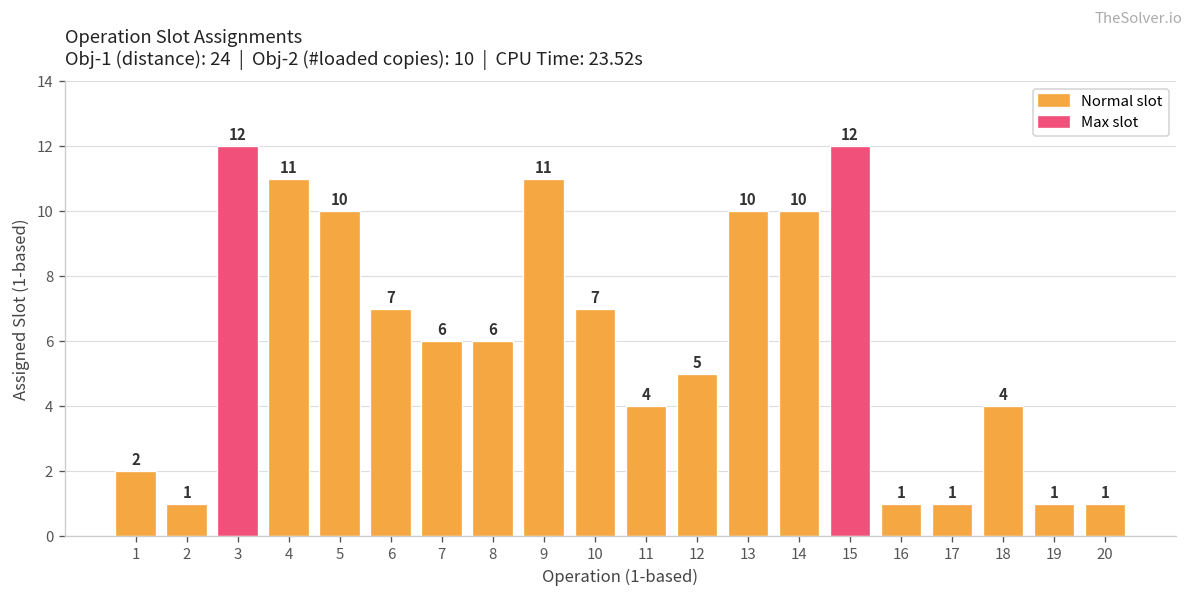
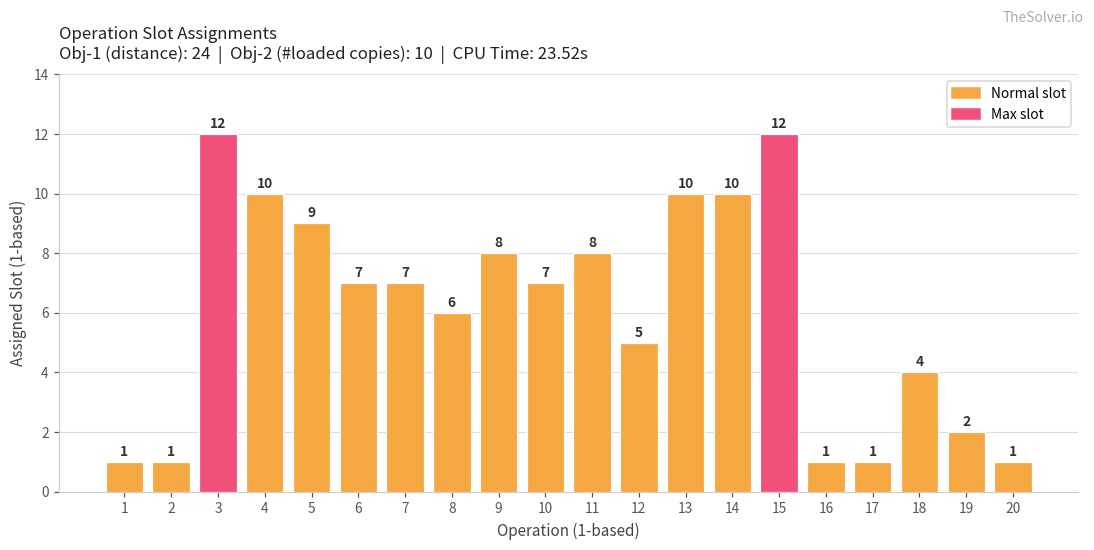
1: 2 -> 1
4: 11 -> 10
5: 10 -> 9
7: 6 -> 7
9: 11 -> 8
11: 4 -> 8
19: 1 -> 2
